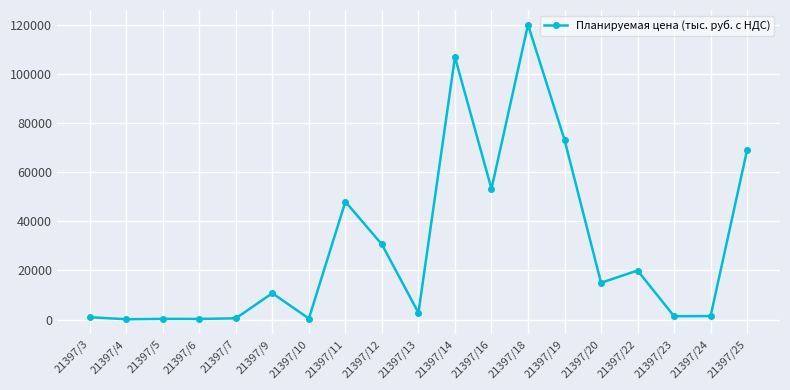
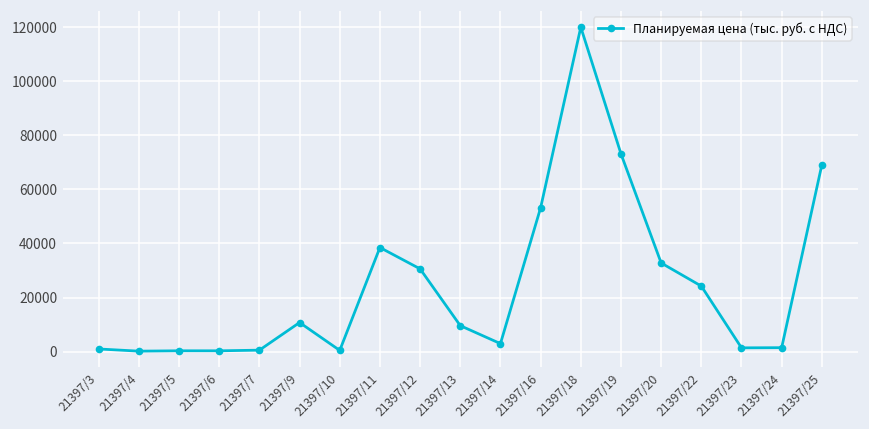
21397/11: 48000 -> 39000
21397/13: 3000 -> 10000
21397/14: 107000 -> 3000
21397/20: 15000 -> 33000
21397/22: 20000 -> 24000
